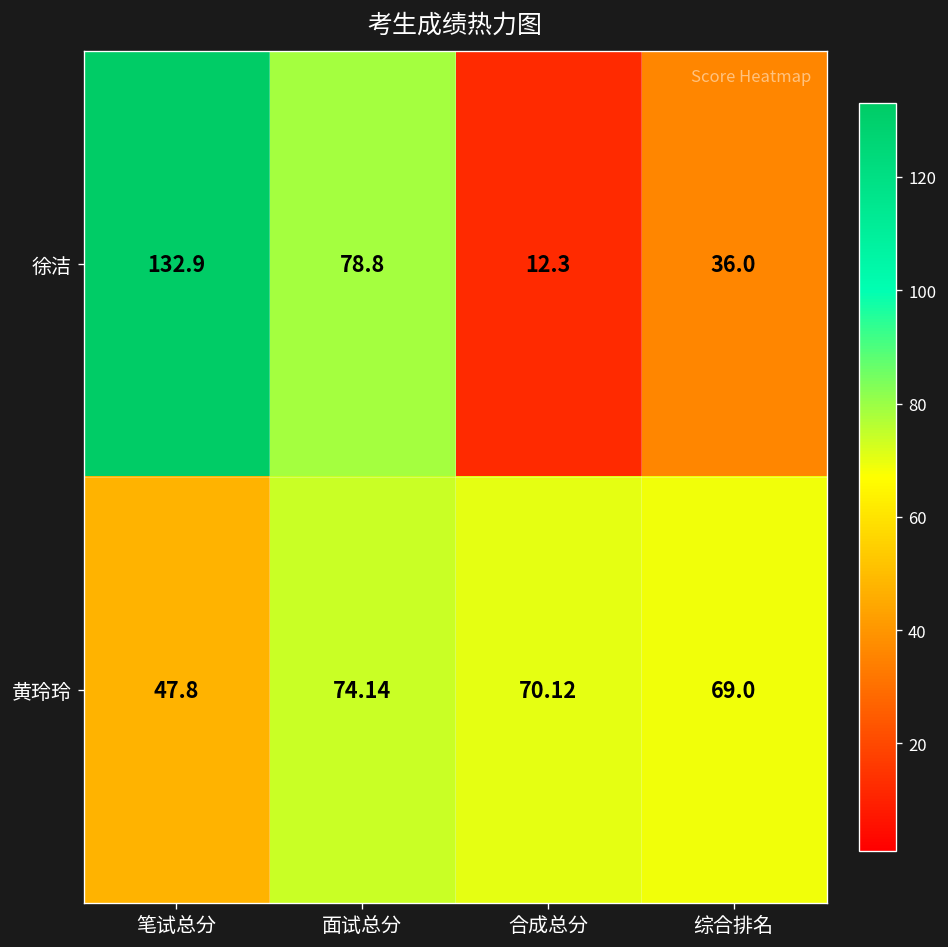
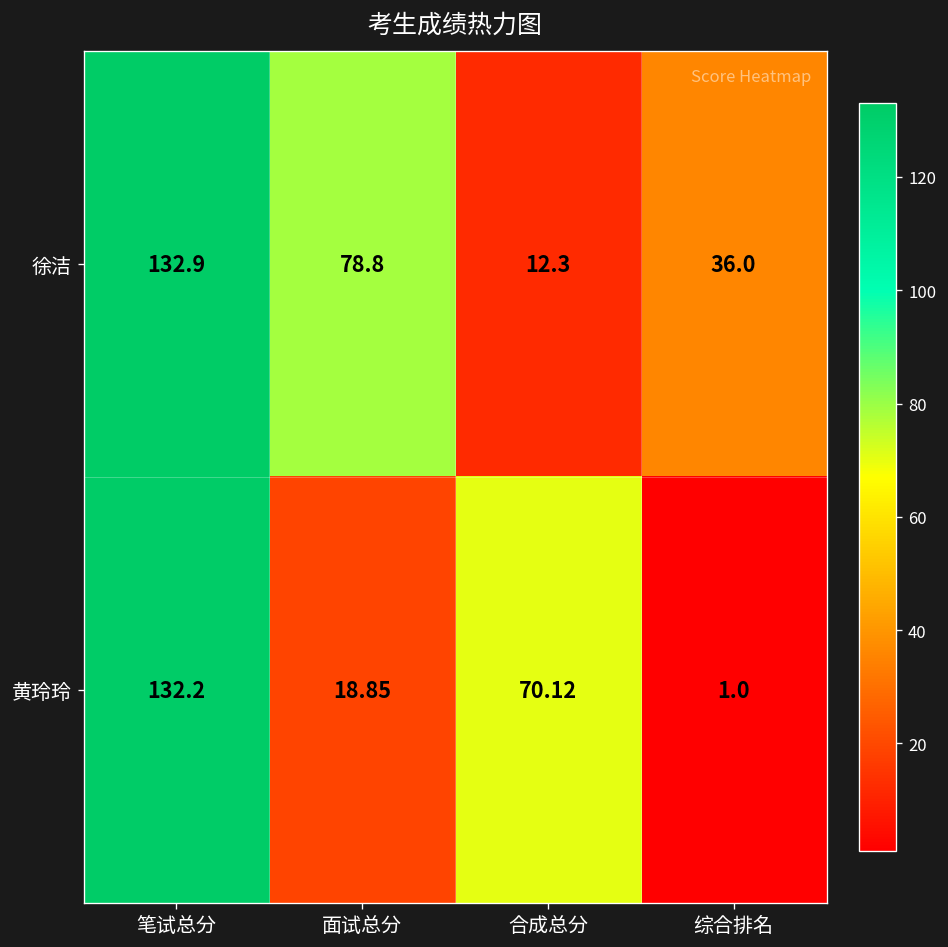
黄玲玲, 笔试总分: 47.8 -> 132.2
黄玲玲, 面试总分: 74.14 -> 18.85
黄玲玲, 综合排名: 69.0 -> 1.0
